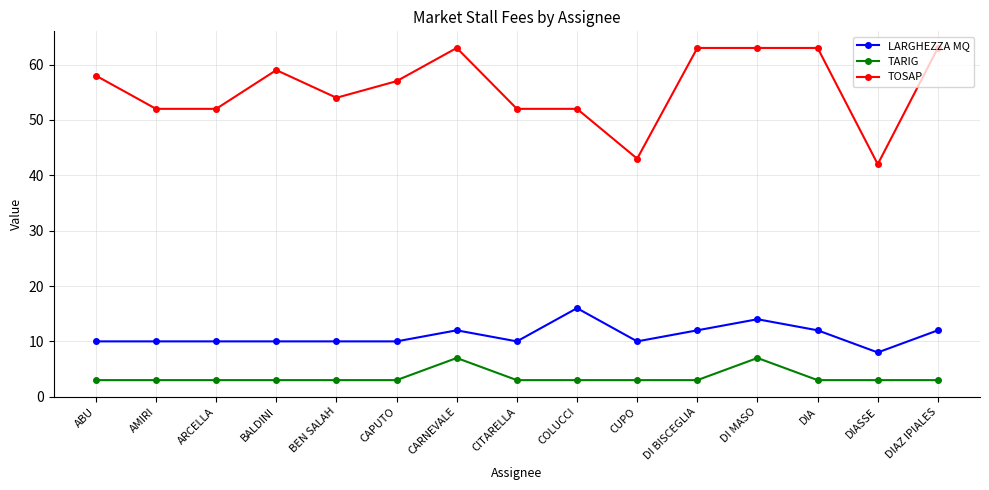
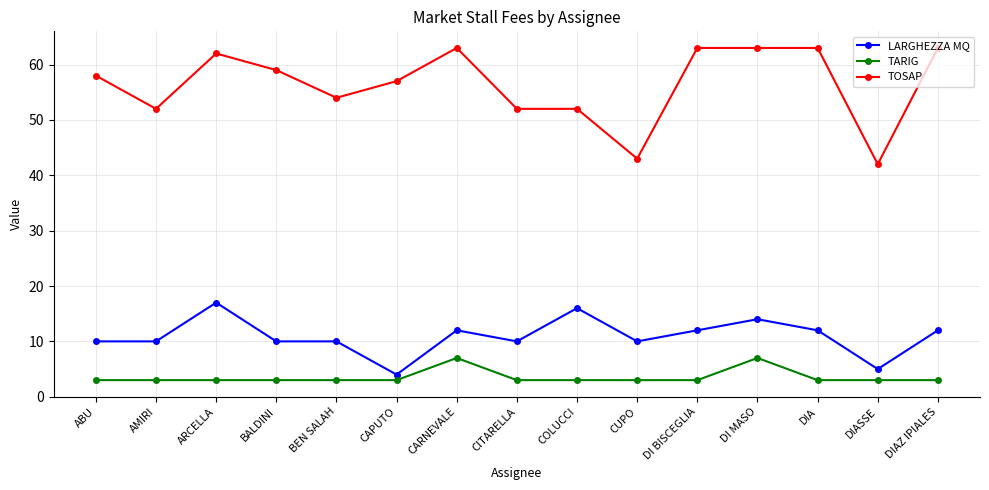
LARGHEZZA MQ, ARCELLA: 10 -> 17
TOSAP, ARCELLA: 52 -> 62
LARGHEZZA MQ, CAPUTO: 10 -> 4
LARGHEZZA MQ, DIASSE: 8 -> 5
